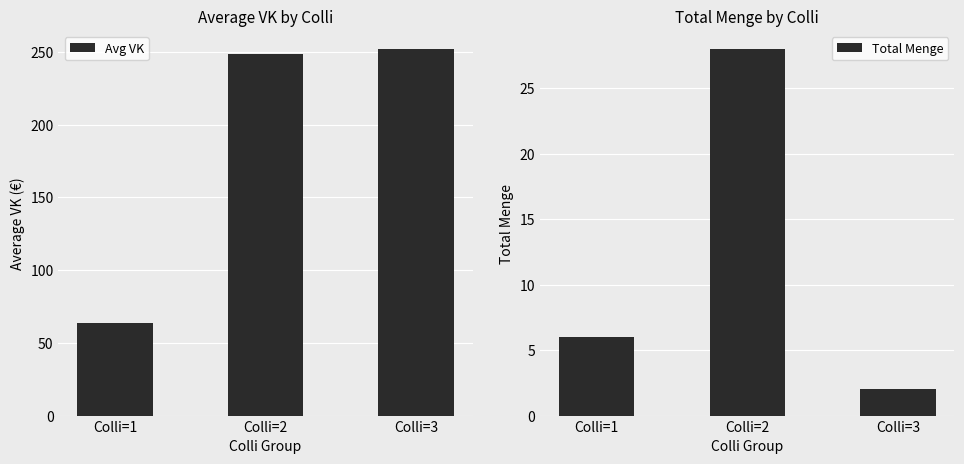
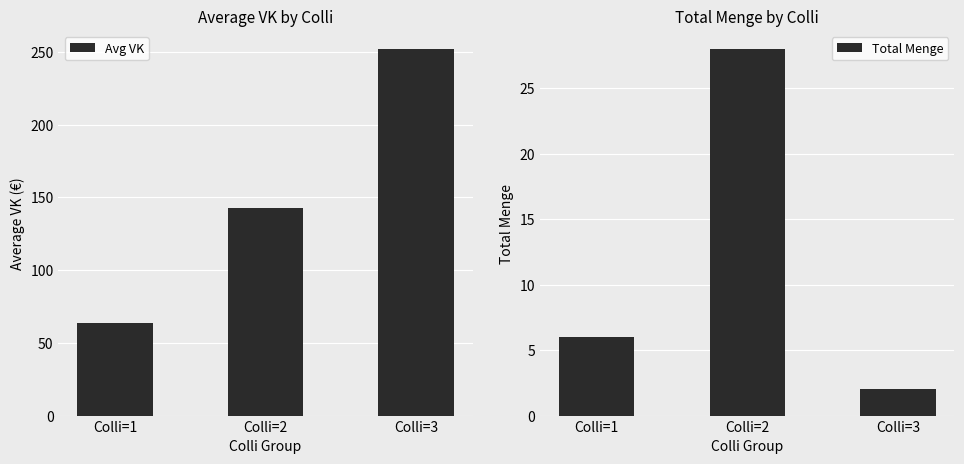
Average VK by Colli, Colli=2: 249 -> 143
